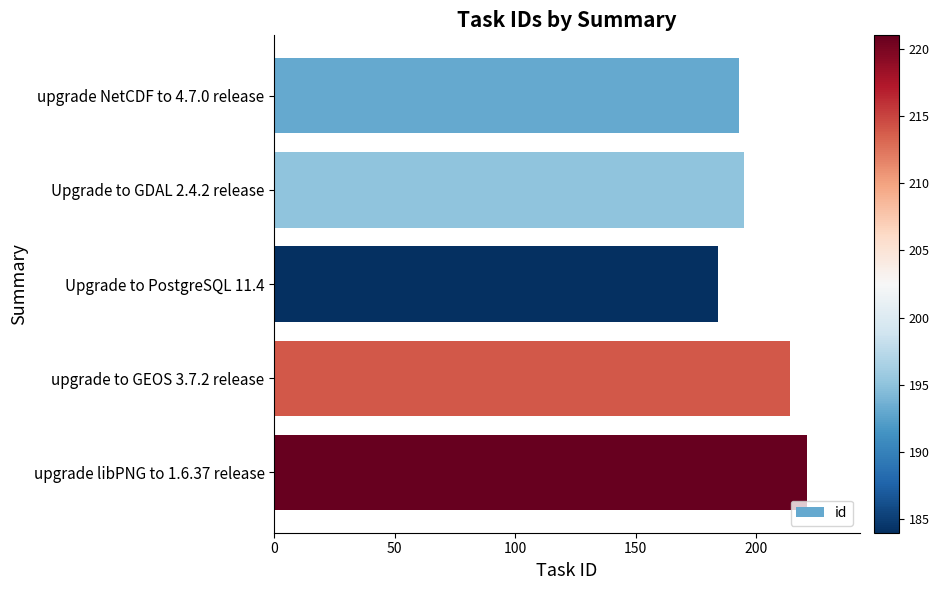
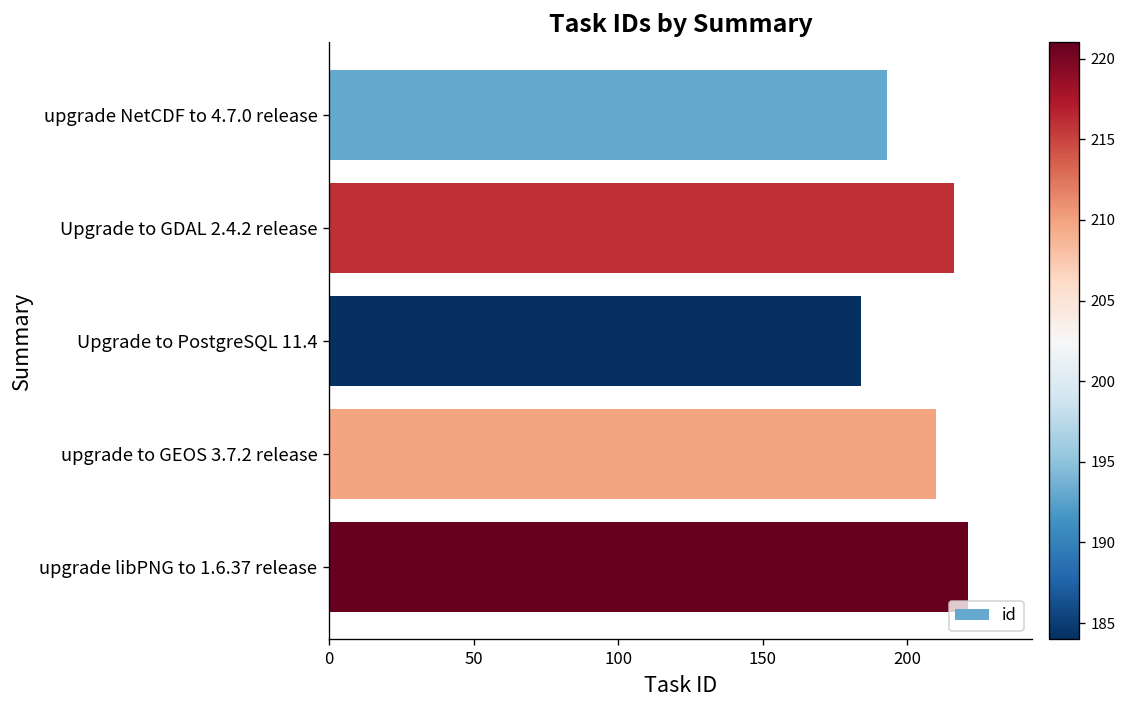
Upgrade to GDAL 2.4.2 release: 195 -> 216
upgrade to GEOS 3.7.2 release: 214 -> 210
